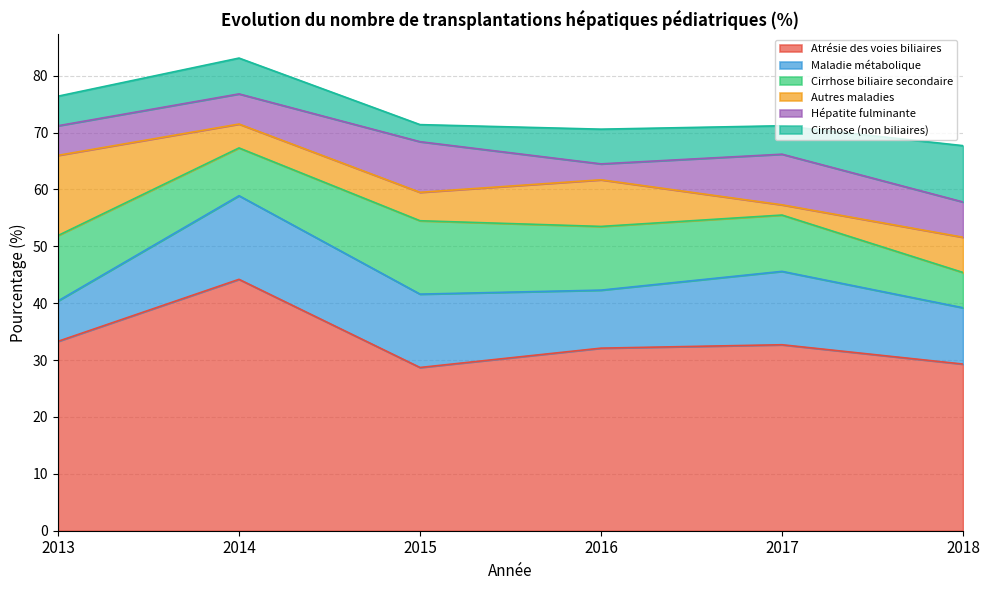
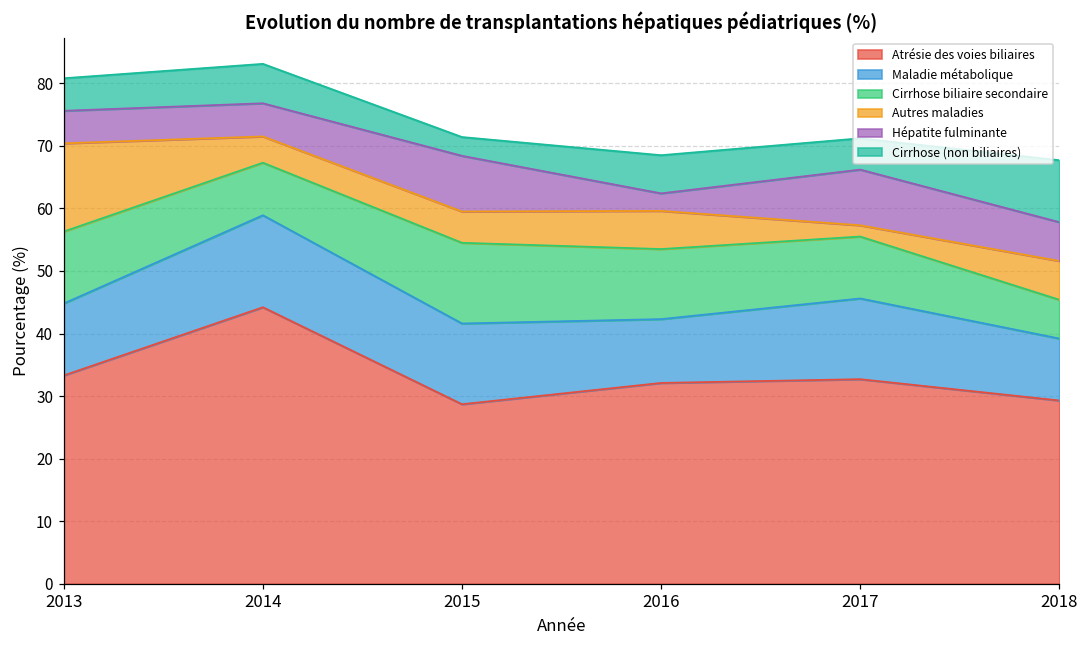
Maladie métabolique, 2013: 7 -> 12
Autres maladies, 2016: 8 -> 6
